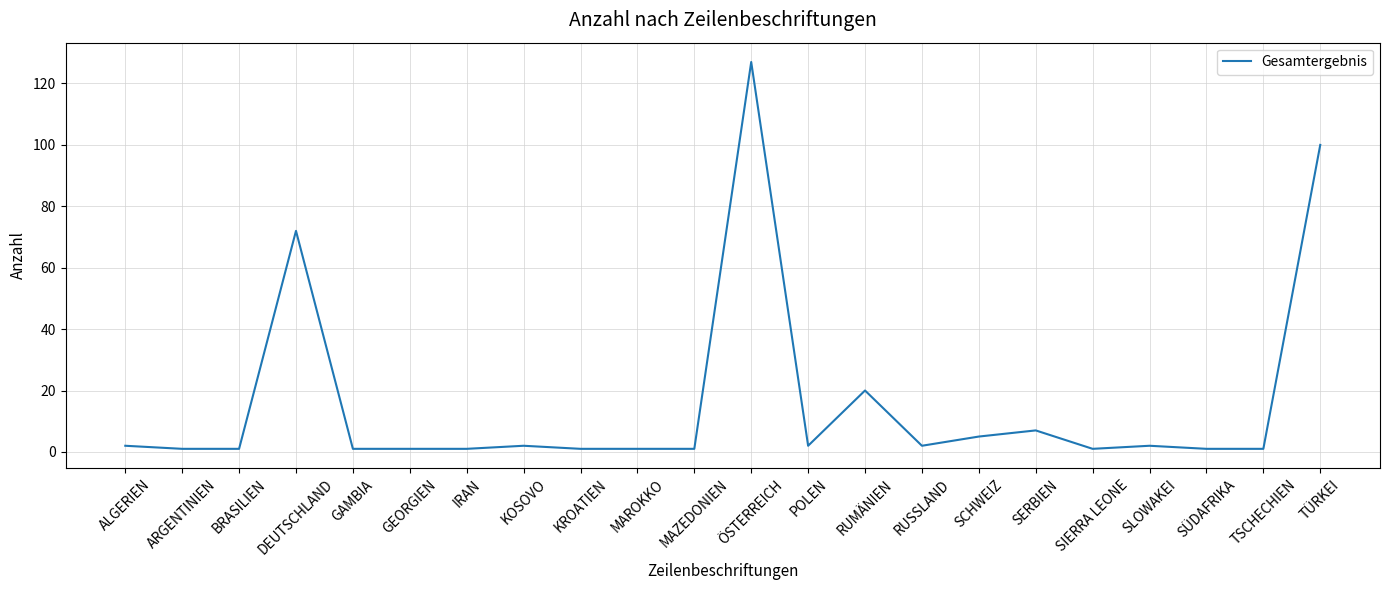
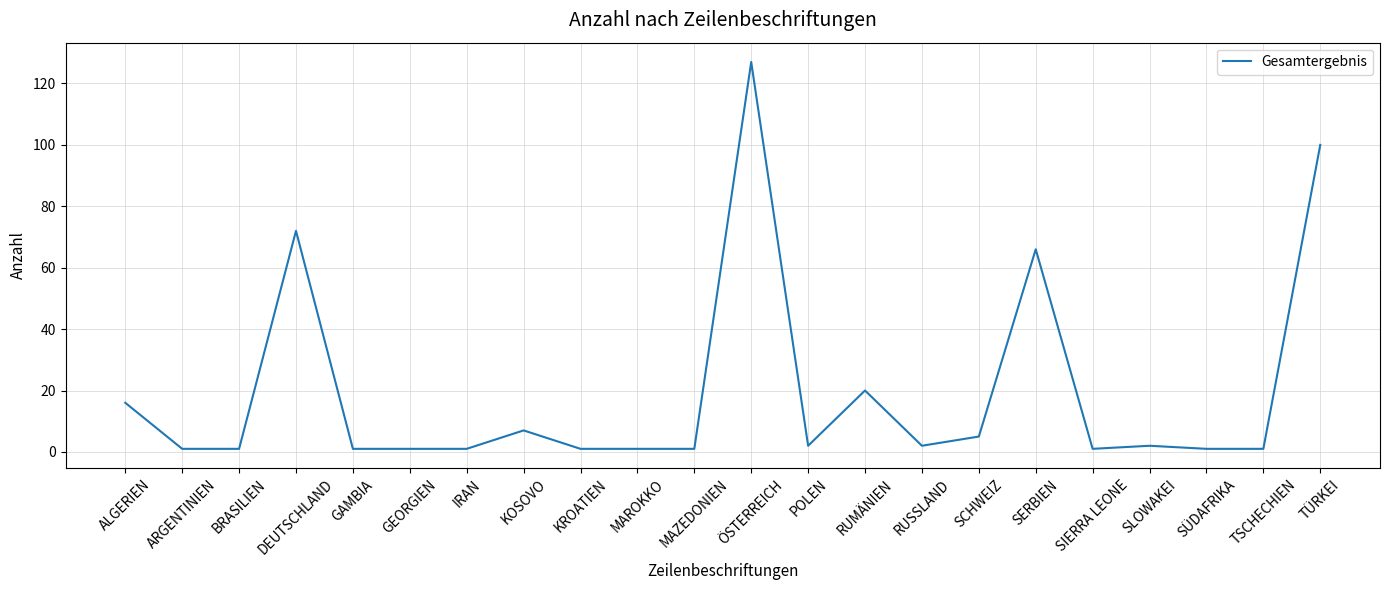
ALGERIEN: 2 -> 16
KOSOVO: 2 -> 7
SERBIEN: 7 -> 66
